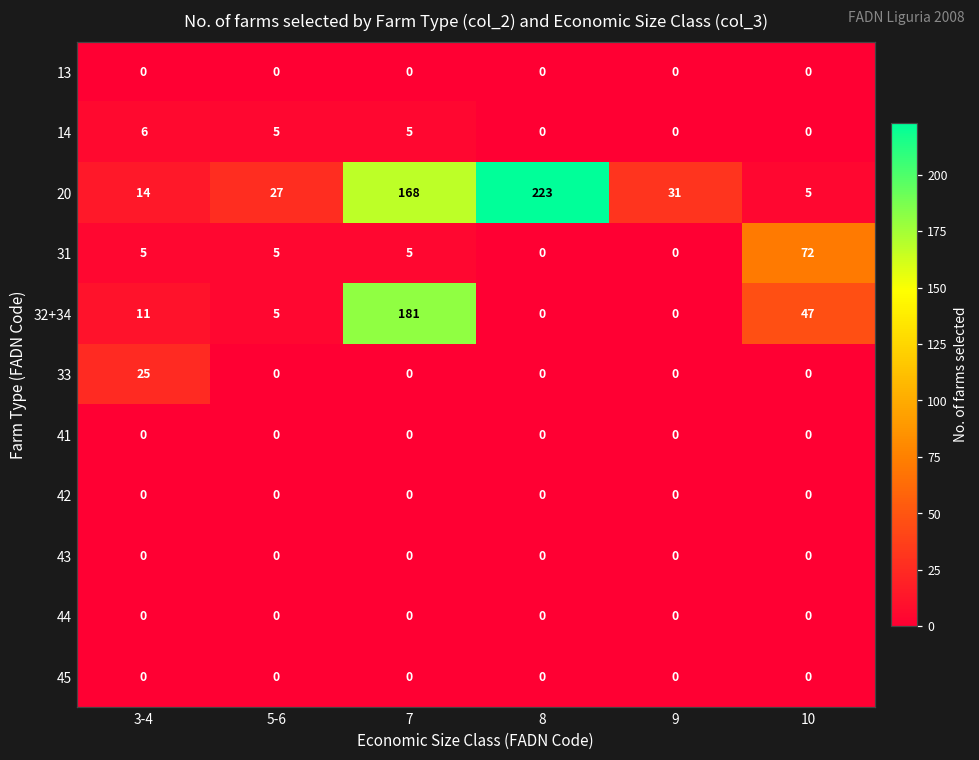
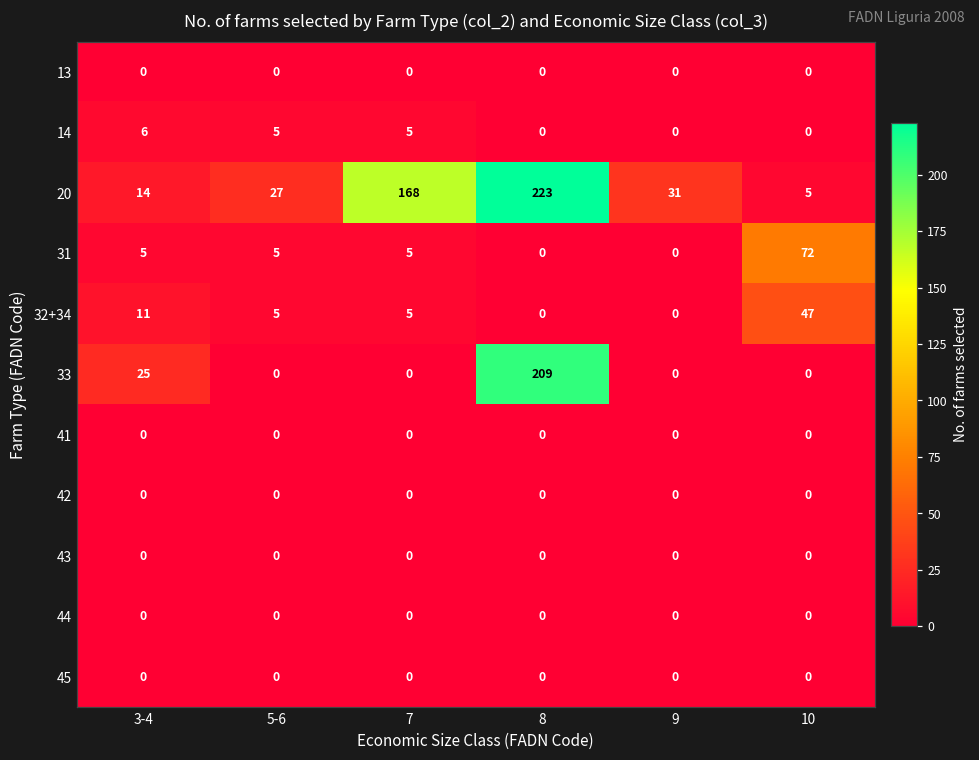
32+34, 7: 181 -> 5
33, 8: 0 -> 209
